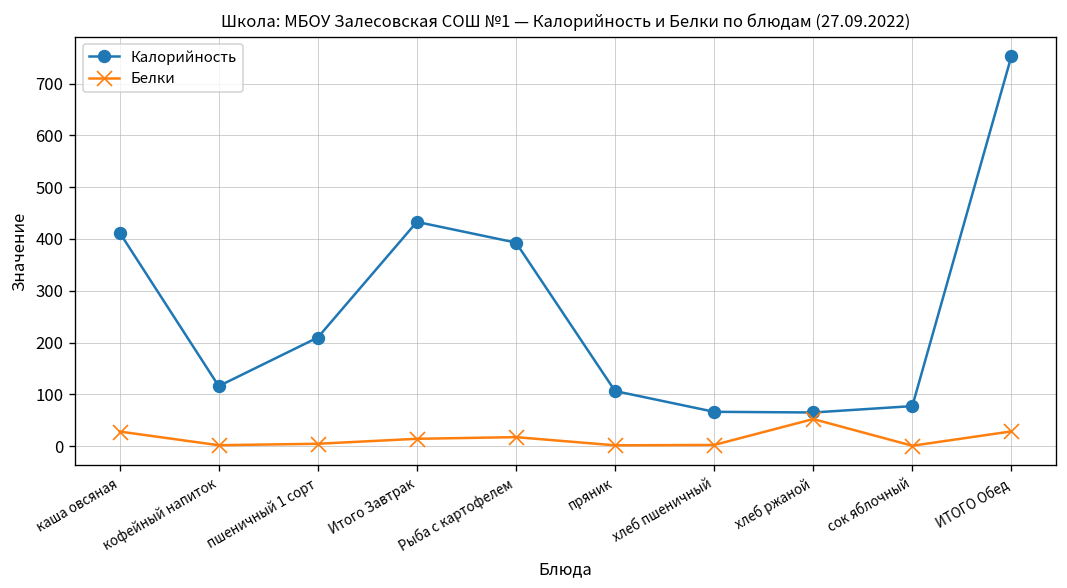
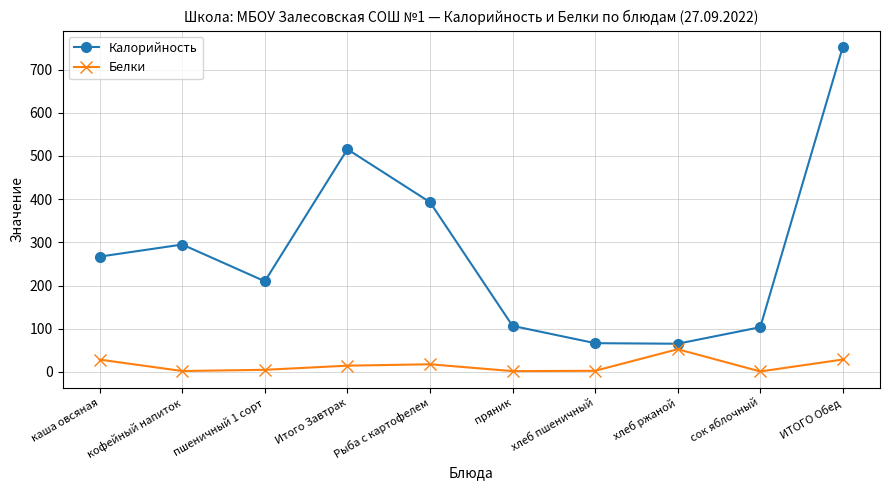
Калорийность, каша овсяная: 410 -> 270
Калорийность, кофейный напиток: 120 -> 290
Калорийность, Итого Завтрак: 430 -> 520
Калорийность, сок яблочный: 80 -> 100
